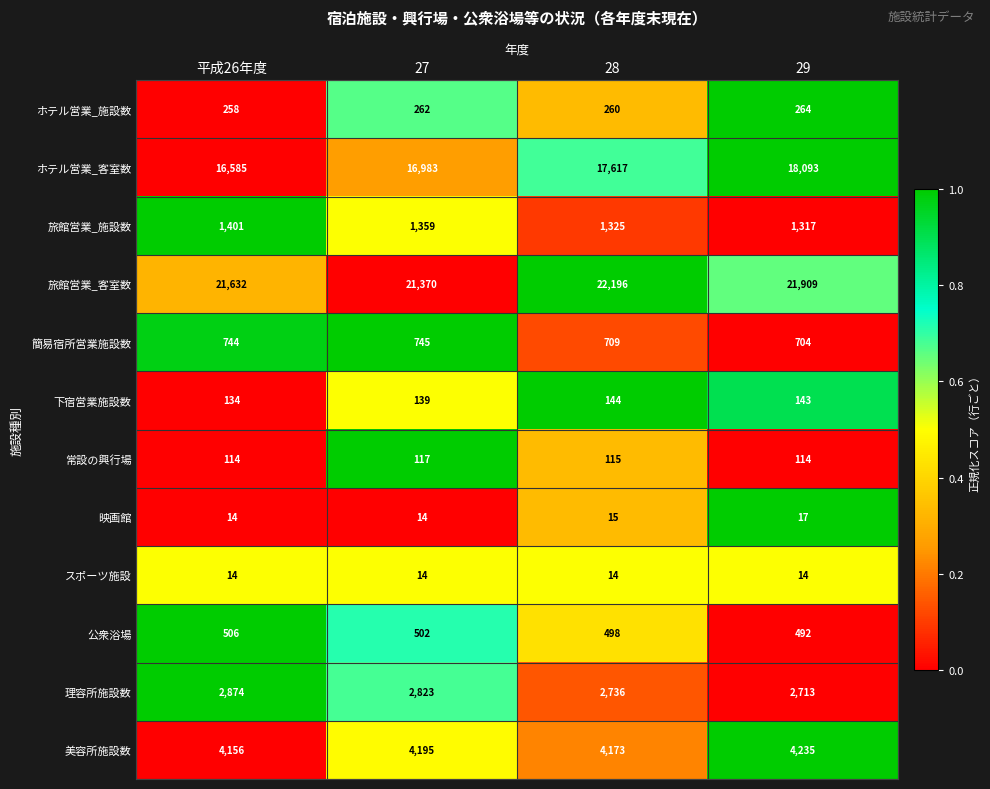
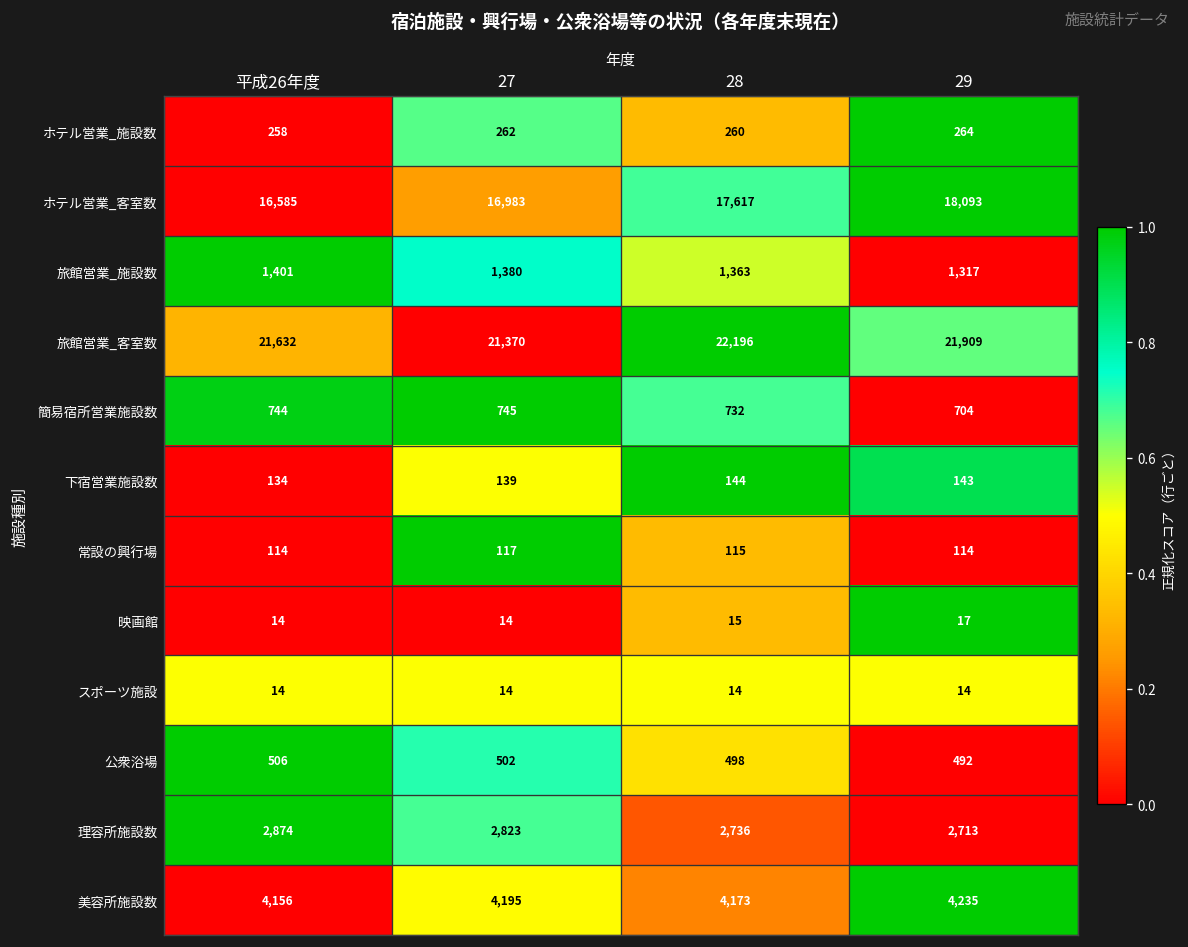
旅館営業_施設数, 27: 1,359 -> 1,380
旅館営業_施設数, 28: 1,325 -> 1,363
簡易宿所営業施設数, 28: 709 -> 732
